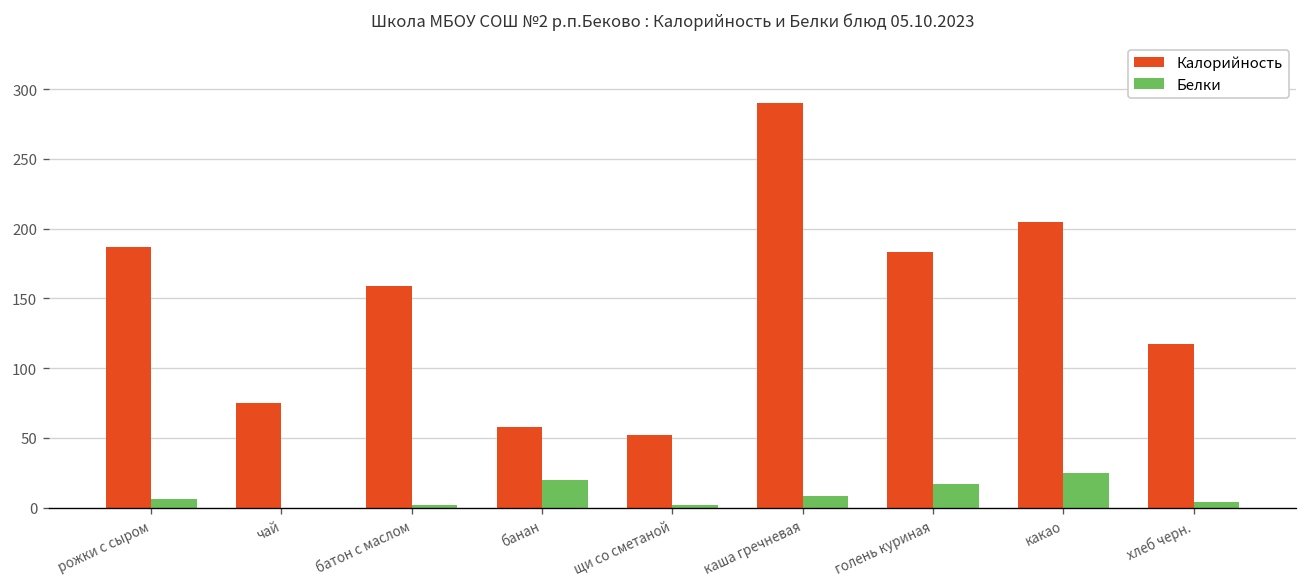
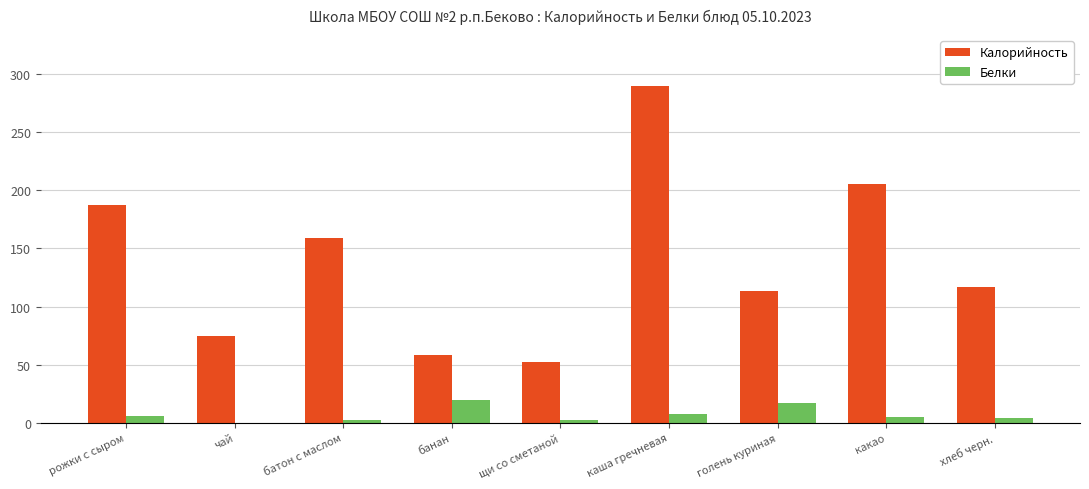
Калорийность, голень куриная: 183 -> 113
Белки, какао: 25 -> 5
